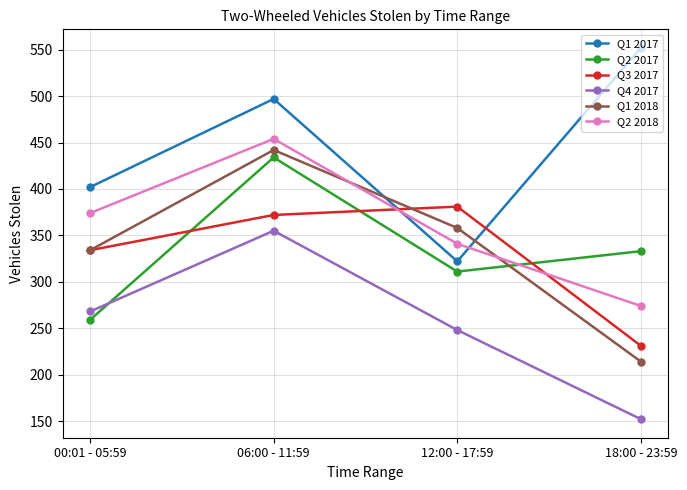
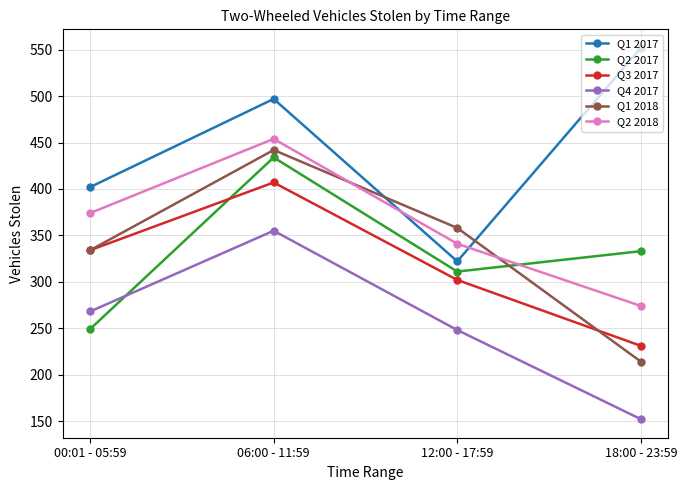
Q2 2017, 00:01 - 05:59: 260 -> 250
Q3 2017, 06:00 - 11:59: 370 -> 410
Q3 2017, 12:00 - 17:59: 380 -> 300
